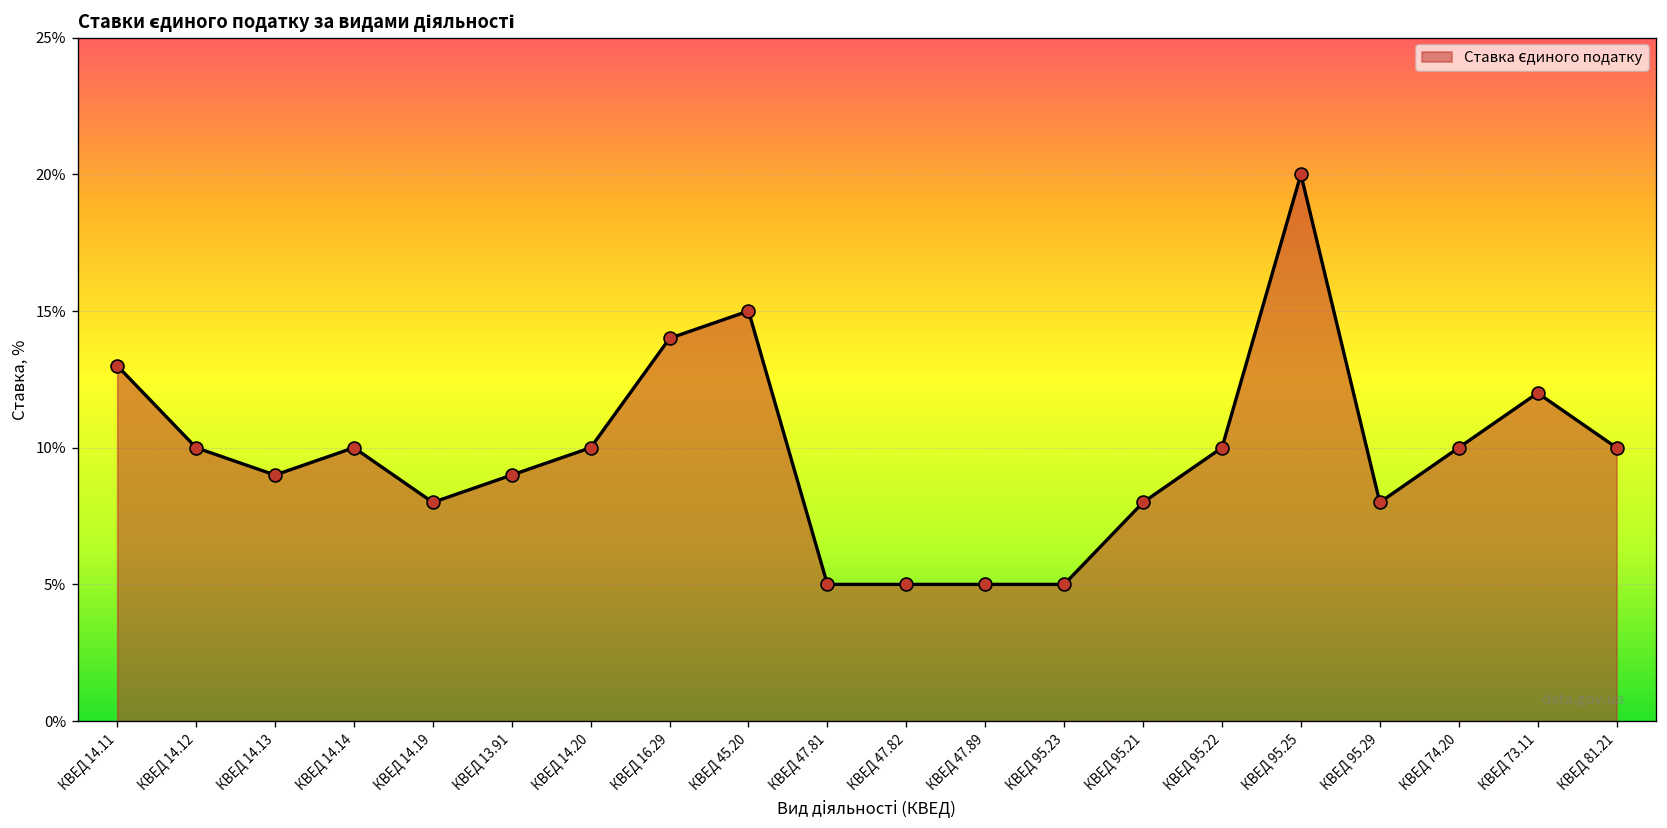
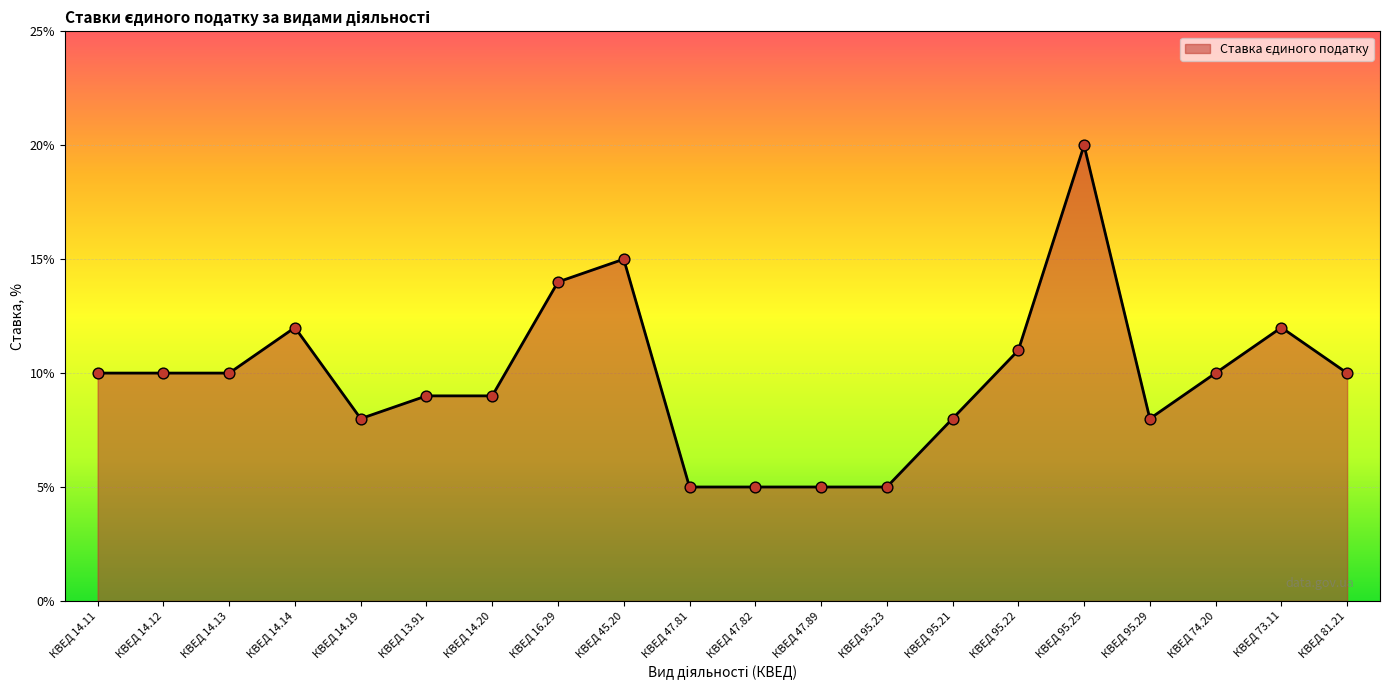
КВЕД 14.11: 13% -> 10%
КВЕД 14.13: 9% -> 10%
КВЕД 14.14: 10% -> 12%
КВЕД 14.20: 10% -> 9%
КВЕД 95.22: 10% -> 11%
